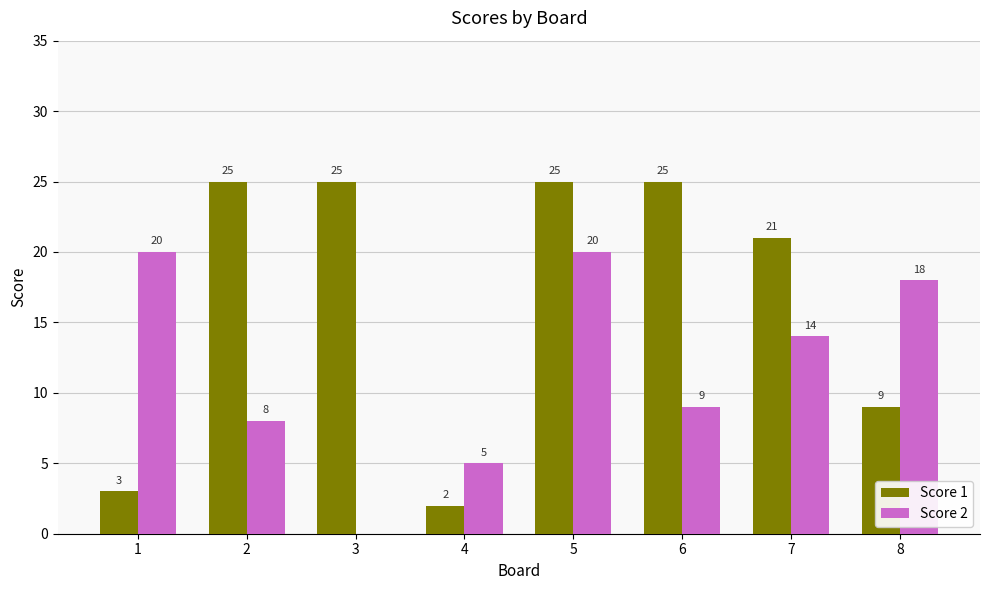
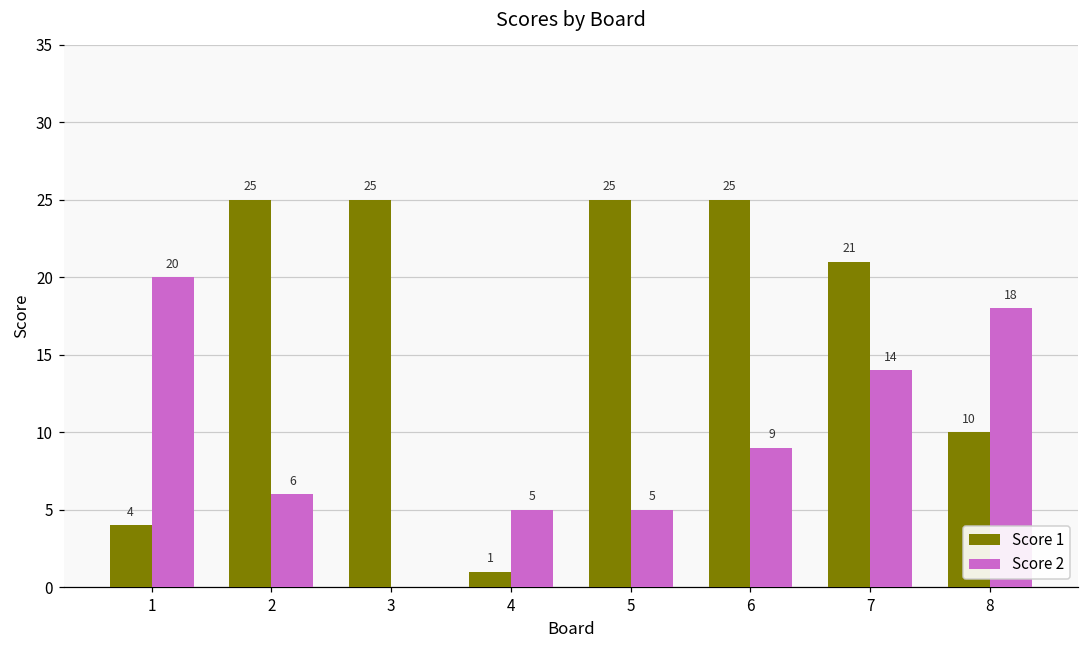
Score 1, 1: 3 -> 4
Score 2, 2: 8 -> 6
Score 1, 4: 2 -> 1
Score 2, 5: 20 -> 5
Score 1, 8: 9 -> 10
